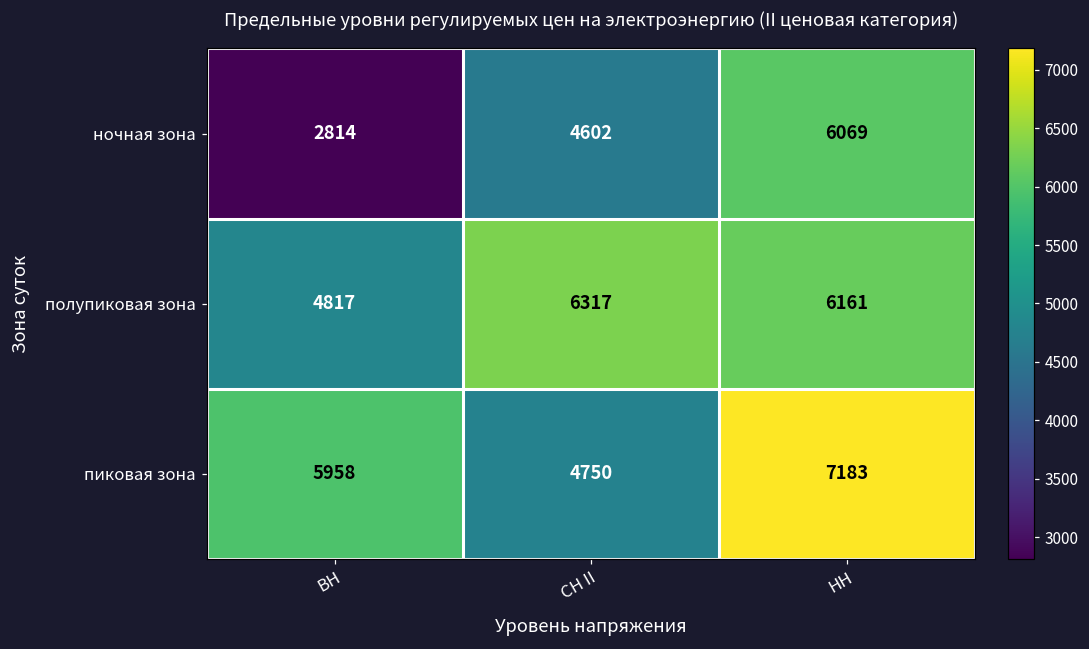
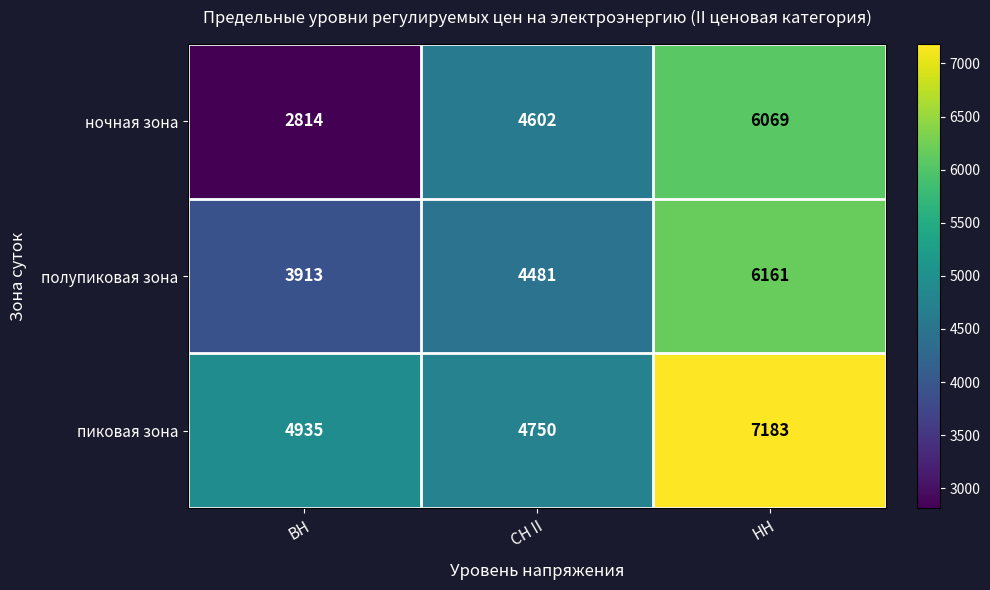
полупиковая зона, ВН: 4817 -> 3913
полупиковая зона, СН II: 6317 -> 4481
пиковая зона, ВН: 5958 -> 4935
